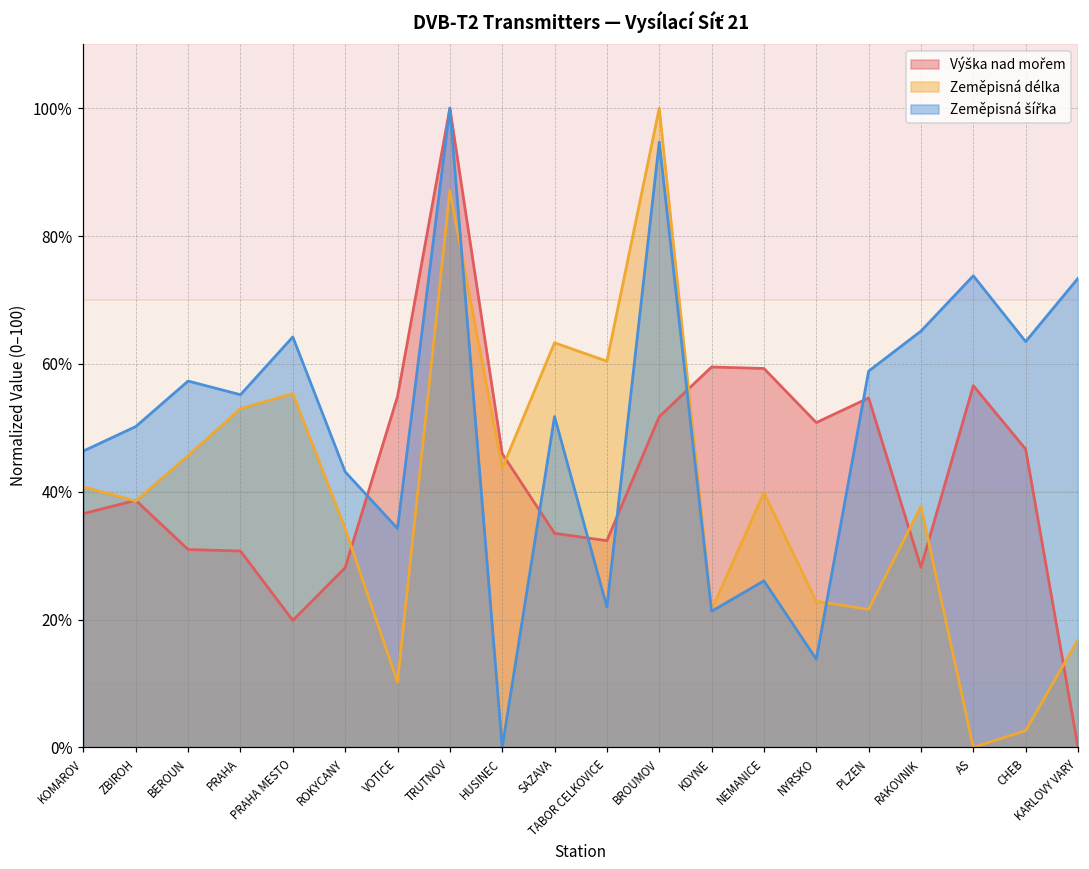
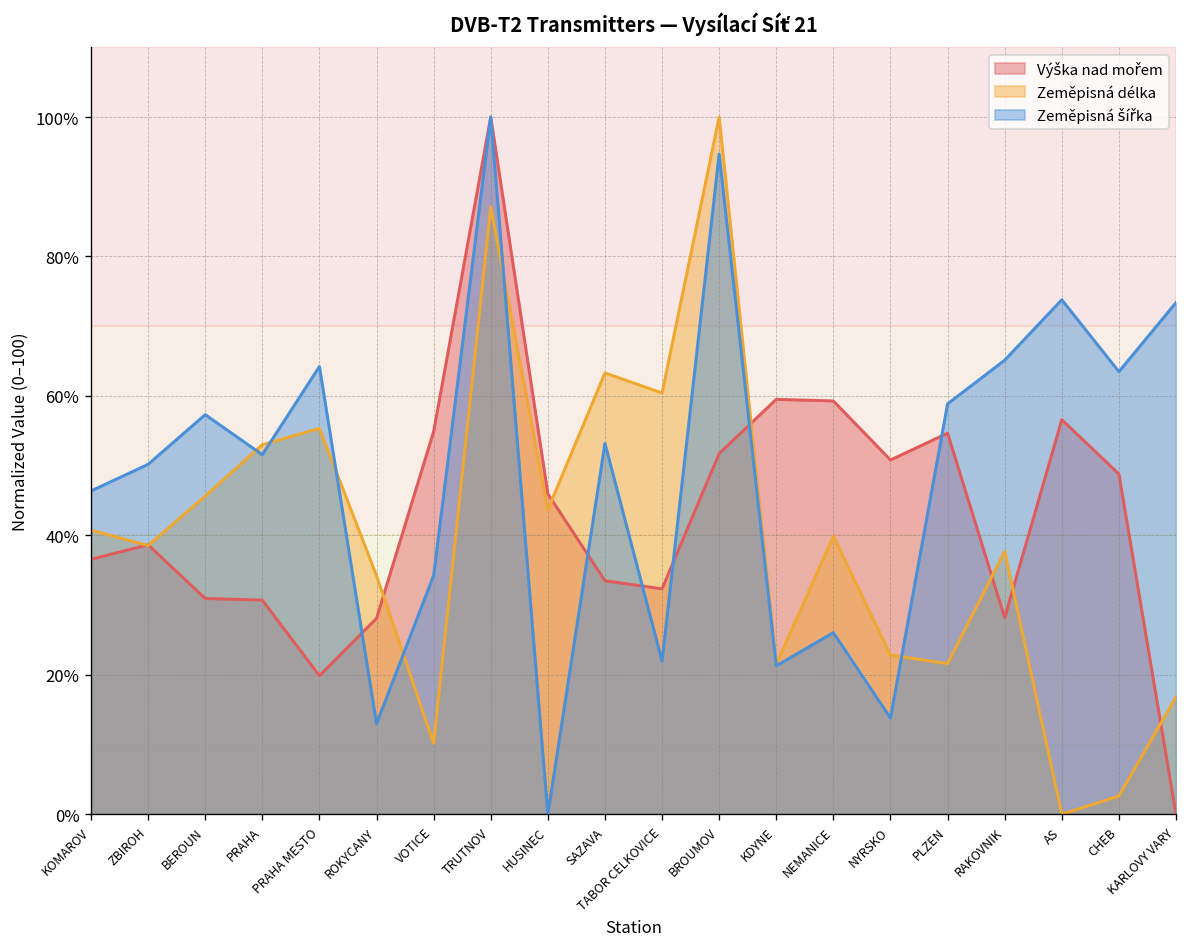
Zeměpisná šířka, PRAHA: 55% -> 52%
Zeměpisná šířka, ROKYCANY: 43% -> 13%
Zeměpisná šířka, SAZAVA: 52% -> 53%
Výška nad mořem, CHEB: 47% -> 49%
